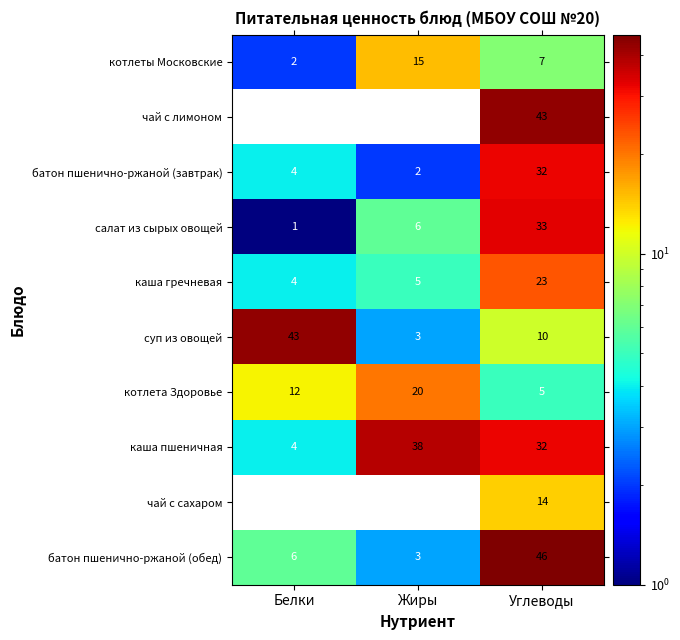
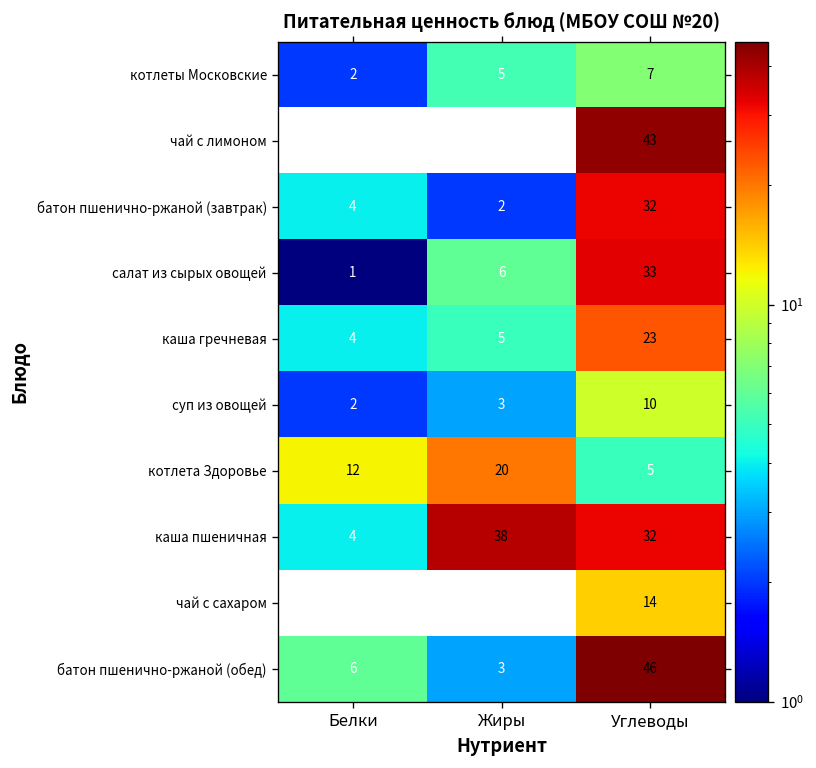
котлеты Московские, Жиры: 15 -> 5
суп из овощей, Белки: 43 -> 2
